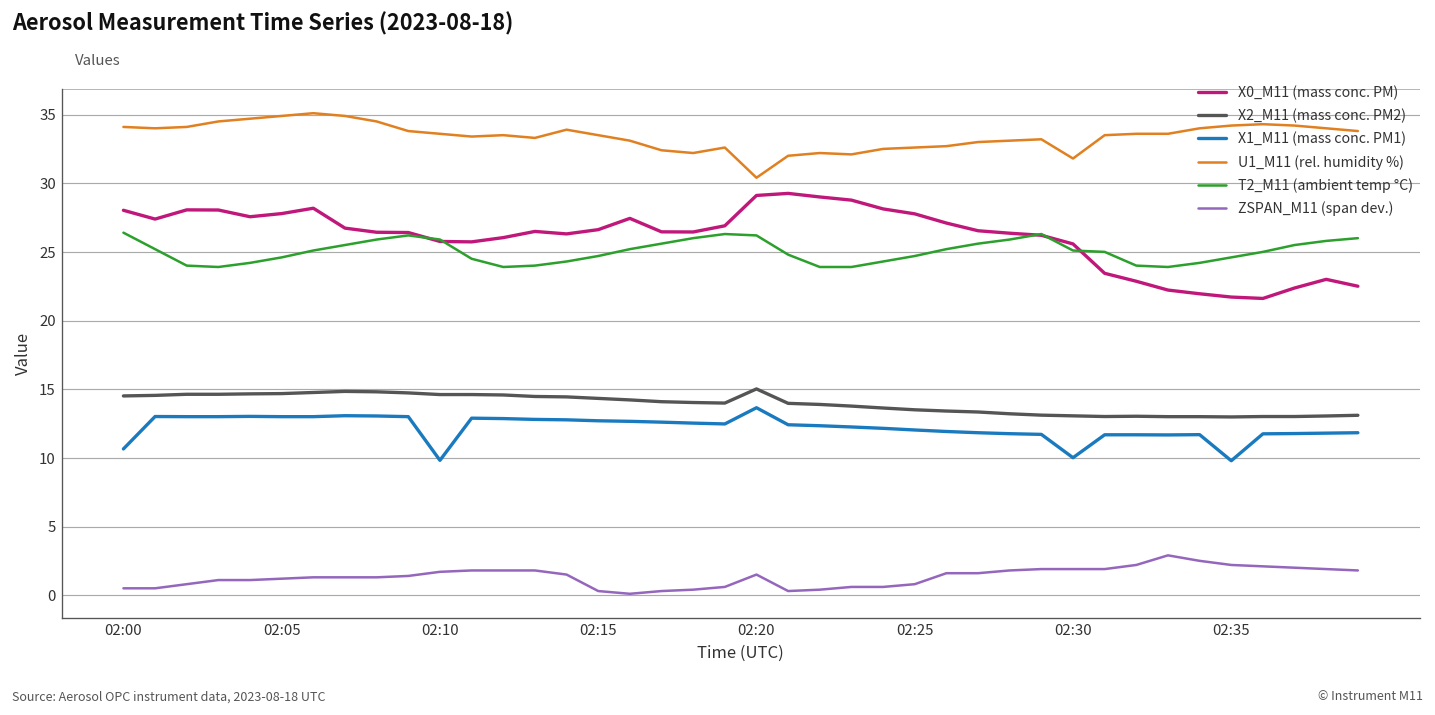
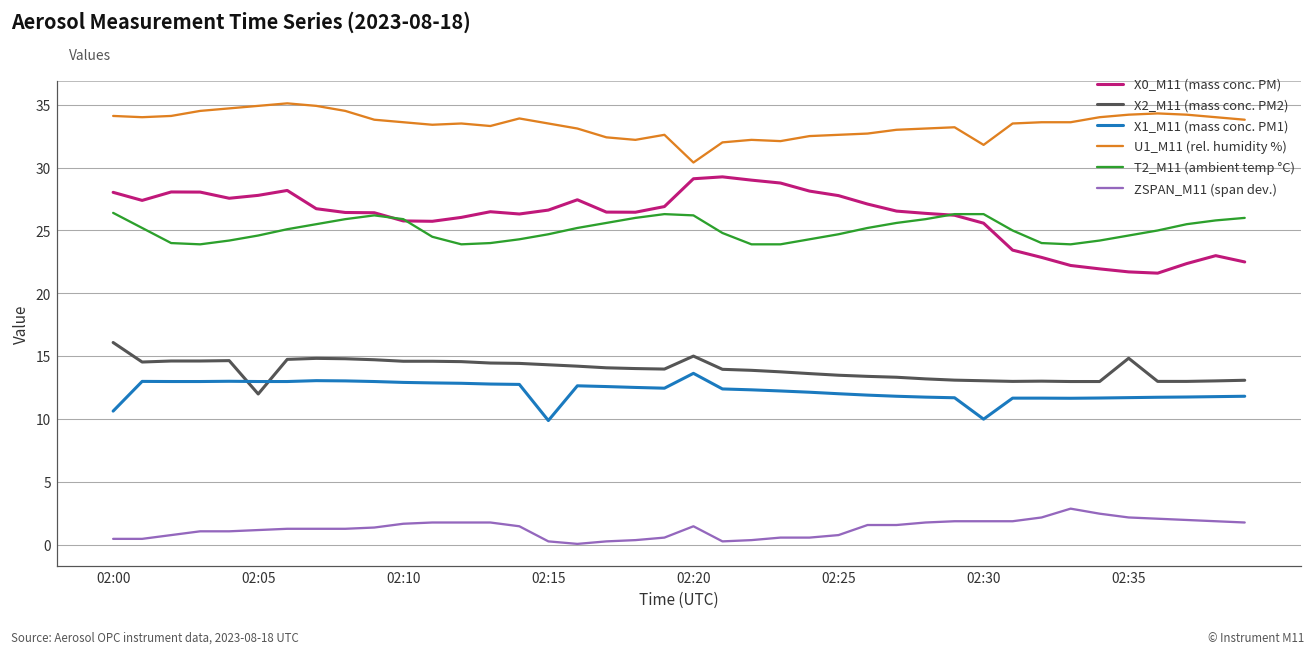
X2_M11 (mass conc. PM2), 02:00: 14.5 -> 16.1
X2_M11 (mass conc. PM2), 02:05: 14.7 -> 12.0
X1_M11 (mass conc. PM1), 02:10: 9.8 -> 12.9
X1_M11 (mass conc. PM1), 02:15: 12.7 -> 9.9
T2_M11 (ambient temp °C), 02:30: 25.1 -> 26.3
X2_M11 (mass conc. PM2), 02:35: 13.0 -> 14.9
X1_M11 (mass conc. PM1), 02:35: 9.8 -> 11.7
